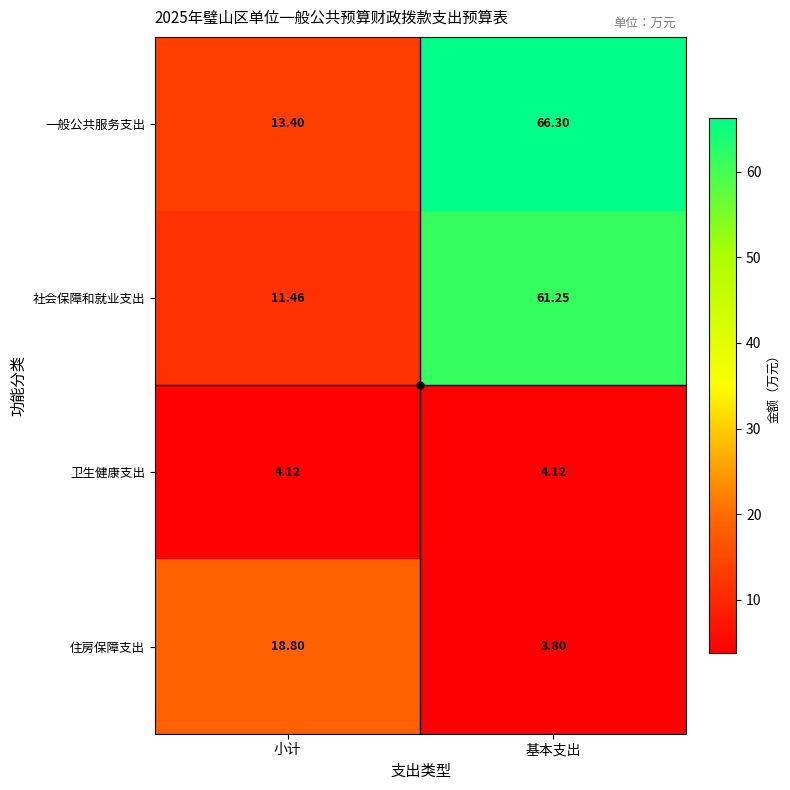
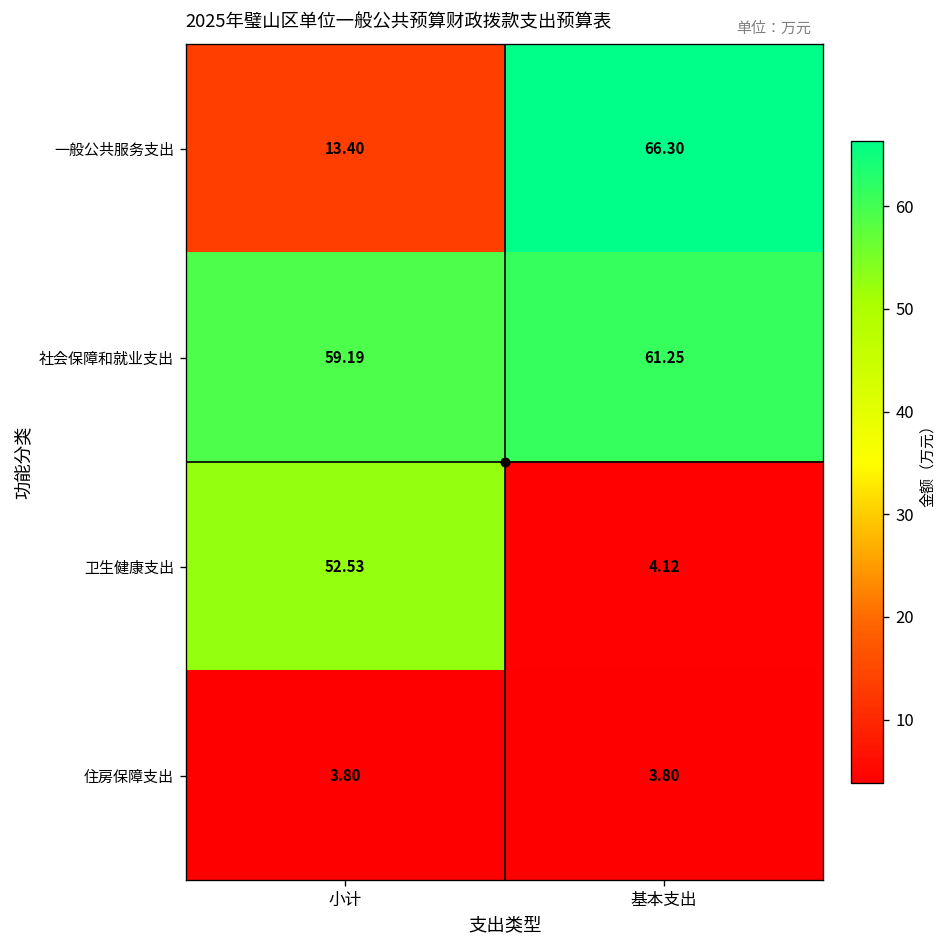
社会保障和就业支出, 小计: 11.46 -> 59.19
卫生健康支出, 小计: 4.12 -> 52.53
住房保障支出, 小计: 18.80 -> 3.80
